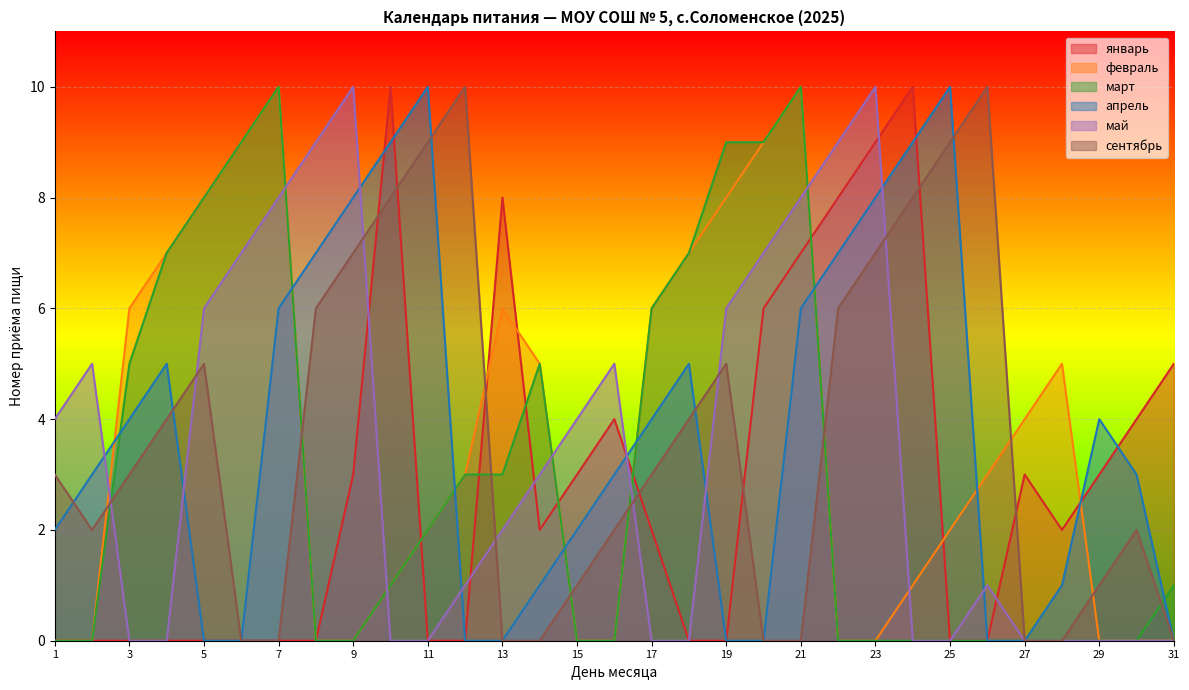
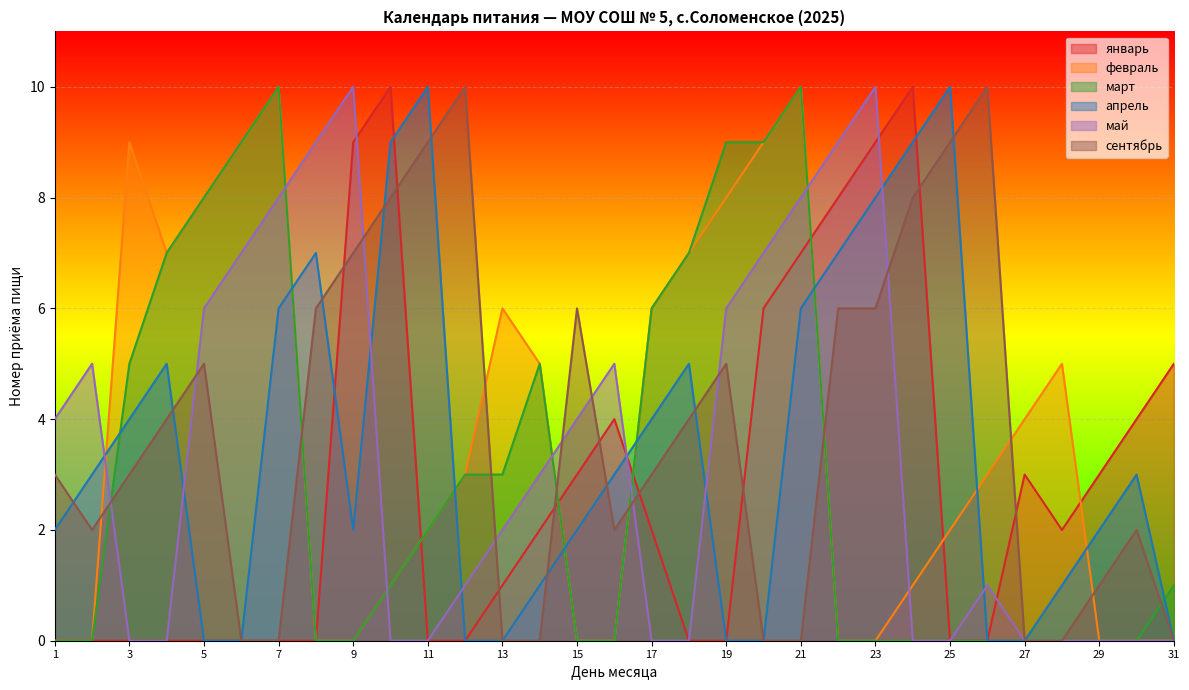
февраль, 3: 6 -> 9
январь, 9: 3 -> 9
апрель, 9: 8 -> 2
январь, 13: 8 -> 1
сентябрь, 15: 1 -> 6
сентябрь, 23: 7 -> 6
апрель, 29: 4 -> 2
